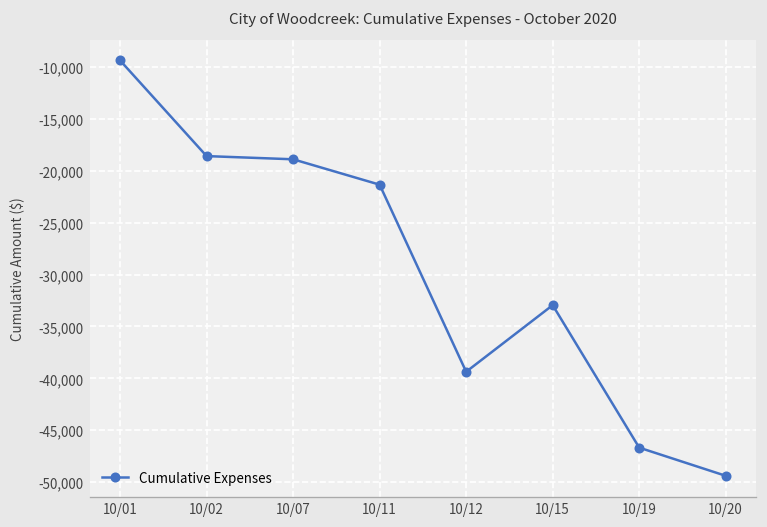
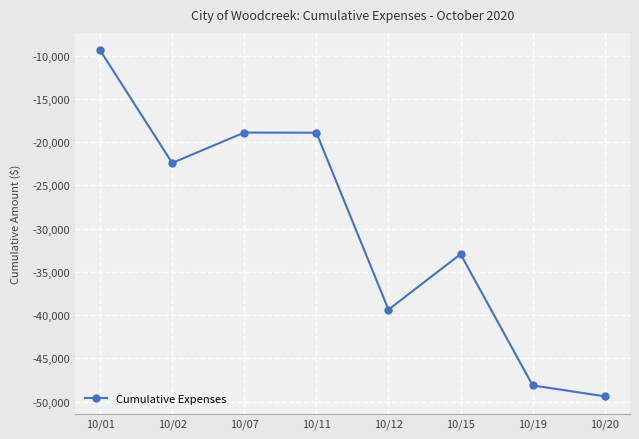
10/02: -19,000 -> -22,000
10/11: -21,000 -> -19,000
10/19: -47,000 -> -48,000
